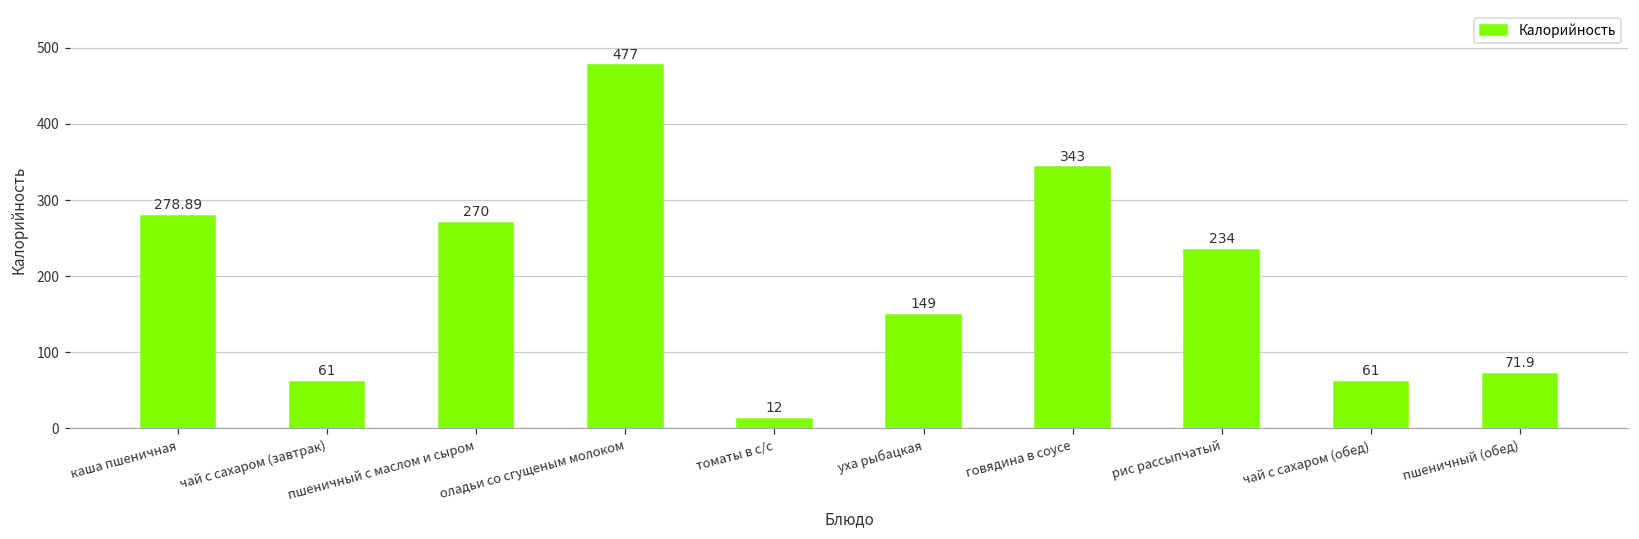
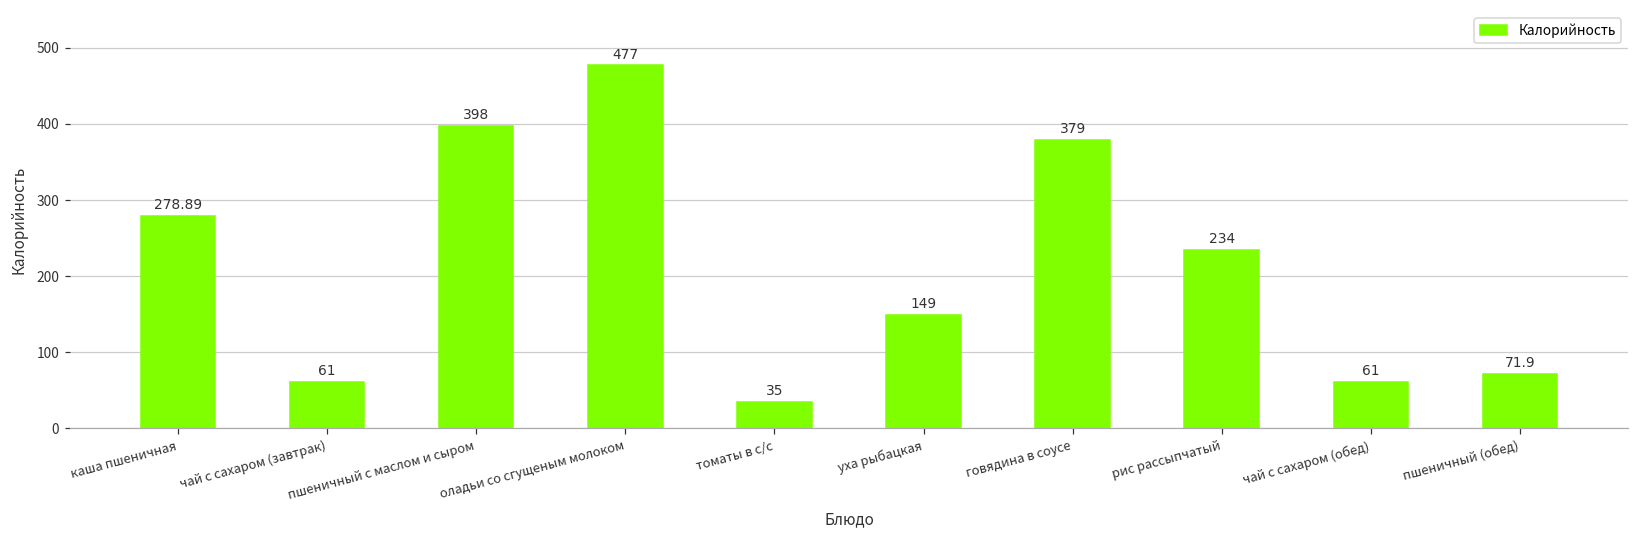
пшеничный с маслом и сыром: 270 -> 398
томаты в с/с: 12 -> 35
говядина в соусе: 343 -> 379
